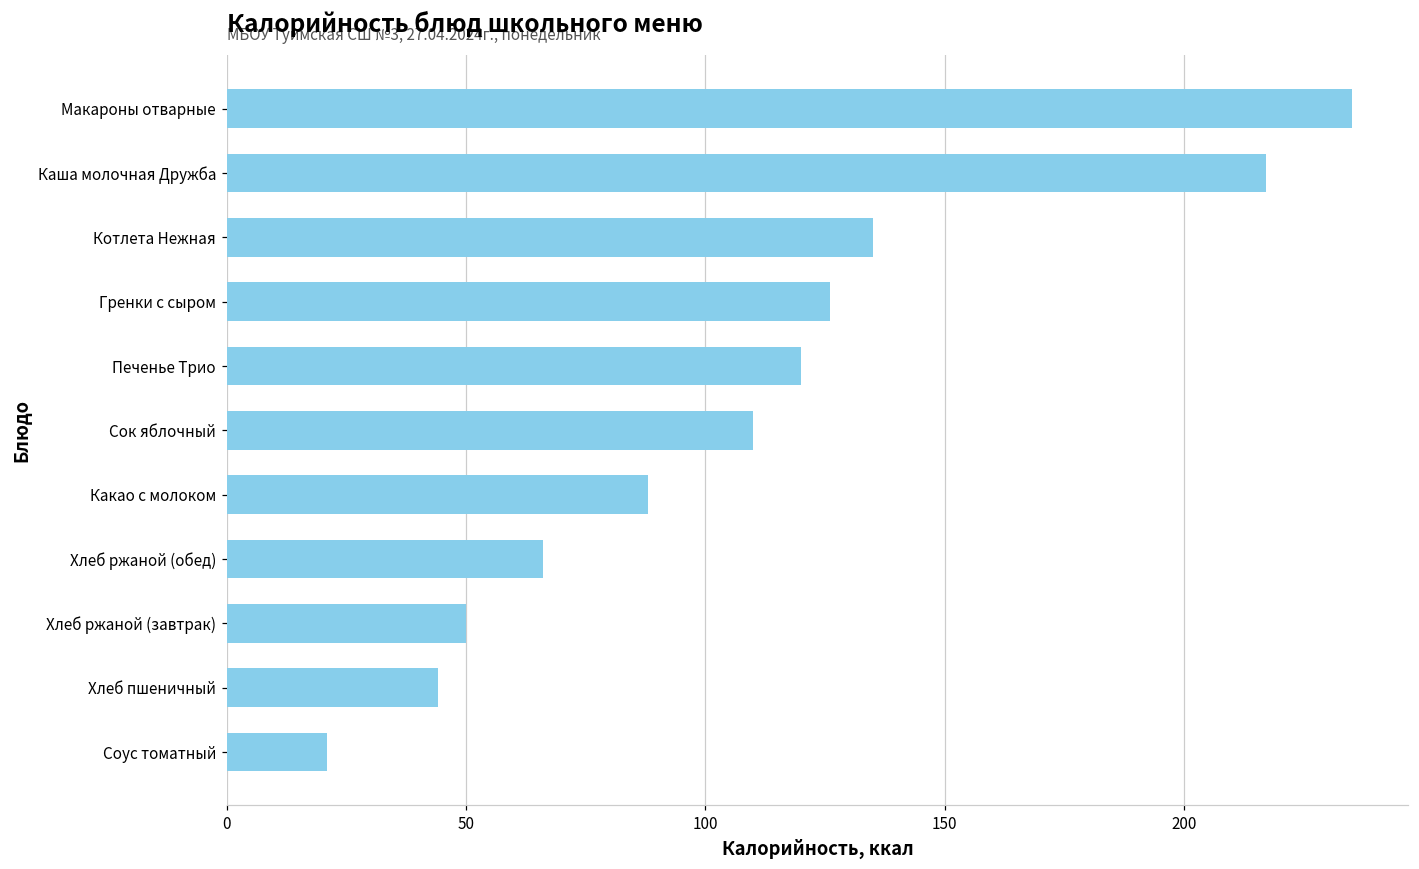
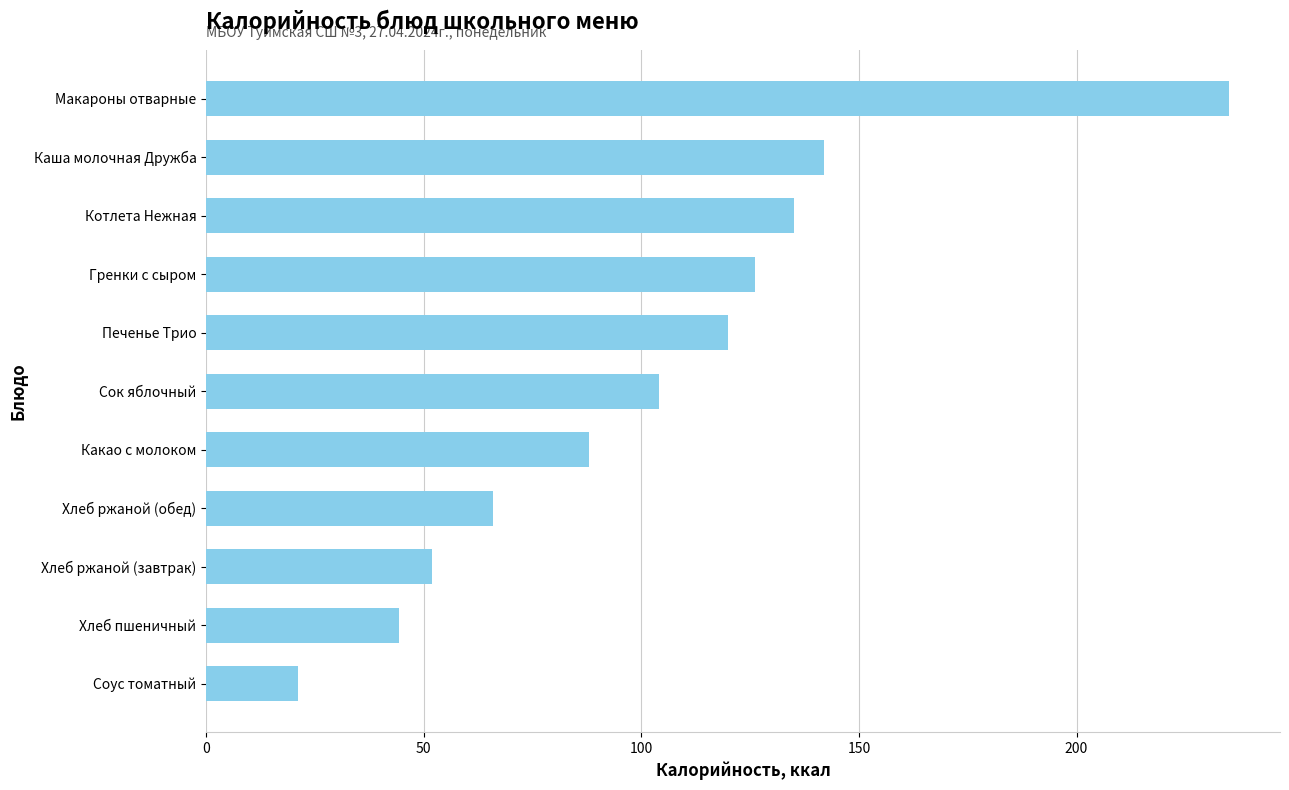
Каша молочная Дружба: 217 -> 142
Сок яблочный: 110 -> 104
Хлеб ржаной (завтрак): 50 -> 52
